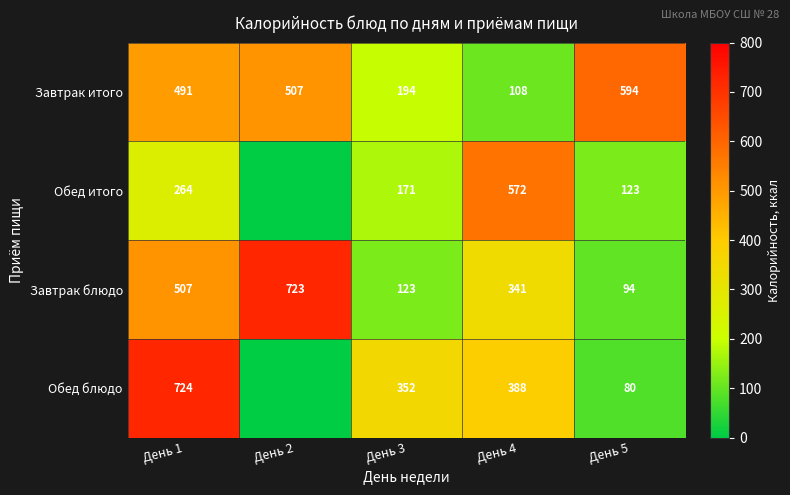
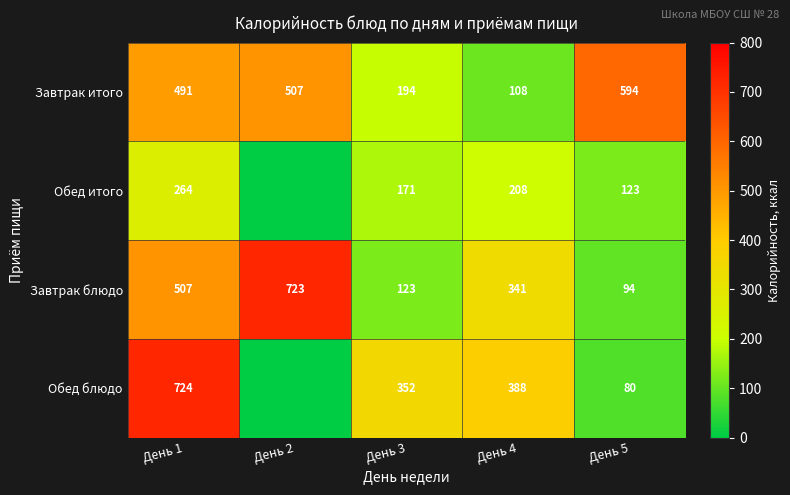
Обед итого, День 4: 572 -> 208
